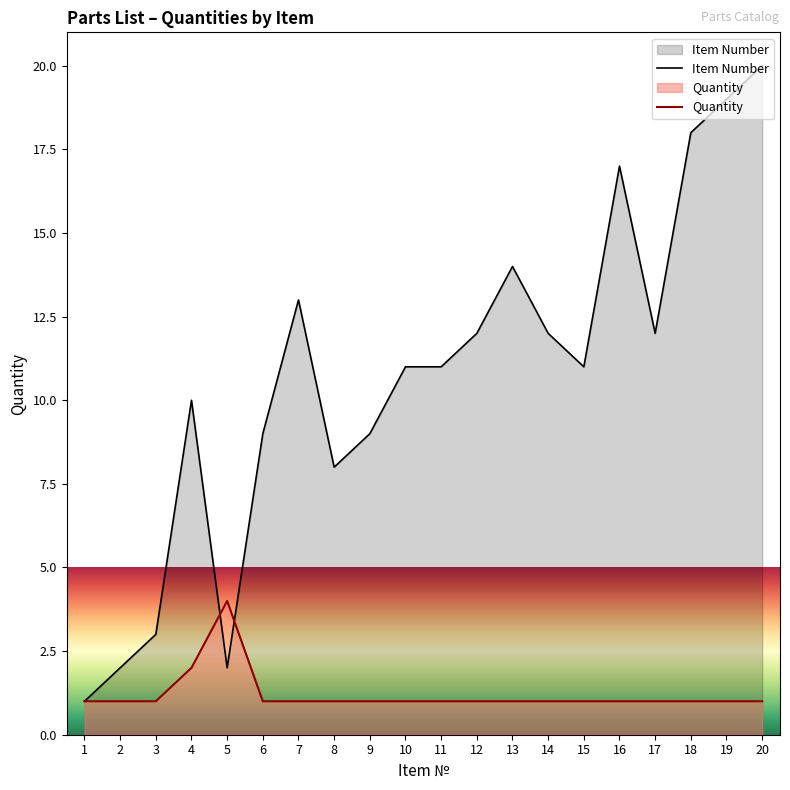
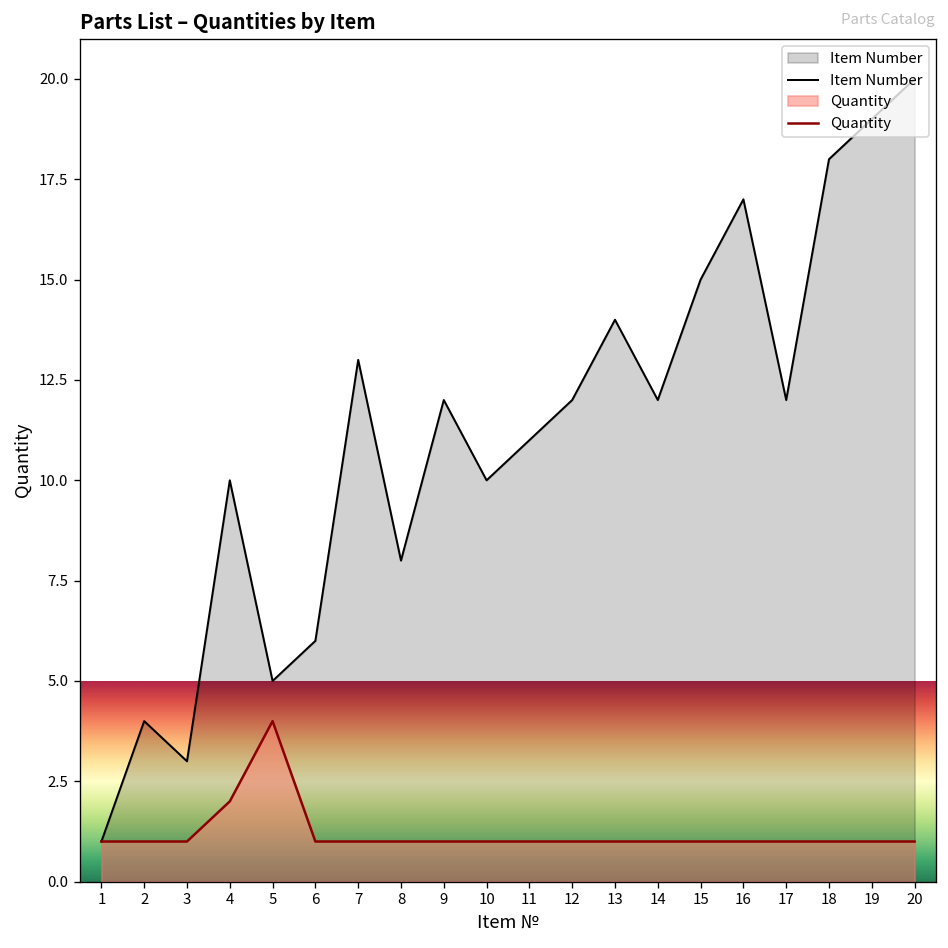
Item Number, 2: 2 -> 4
Item Number, 5: 2 -> 5
Item Number, 6: 9 -> 6
Item Number, 9: 9 -> 12
Item Number, 10: 11 -> 10
Item Number, 15: 11 -> 15
